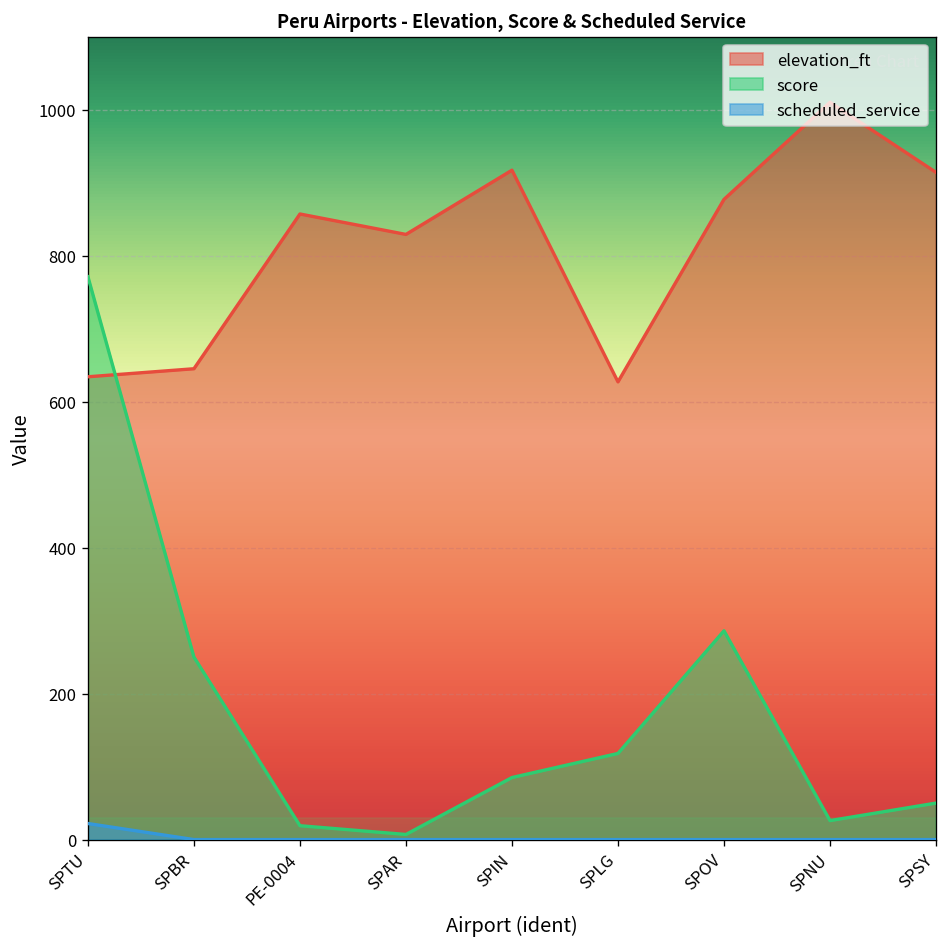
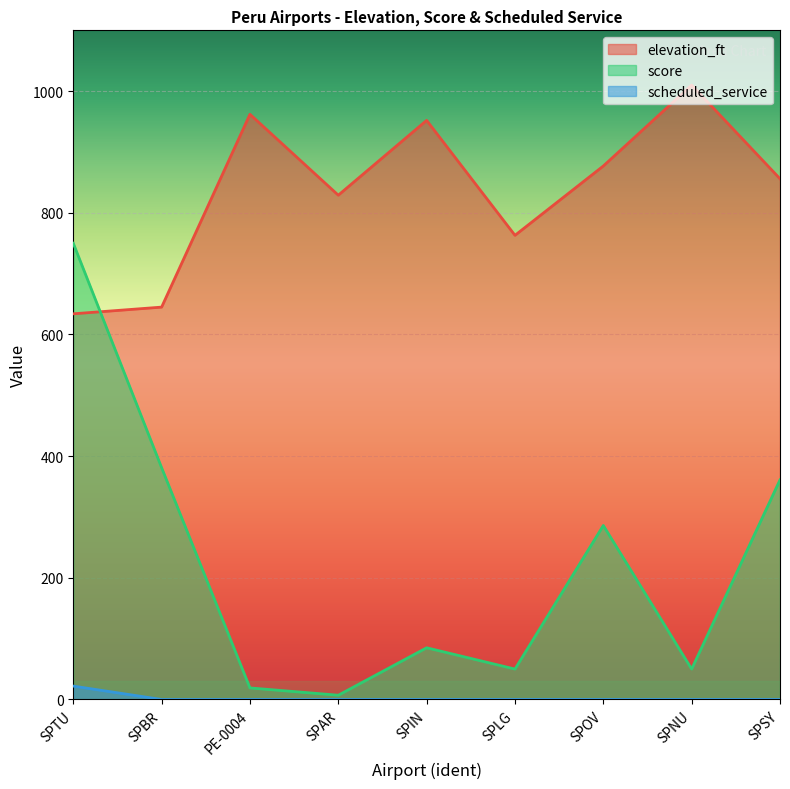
score, SPTU: 770 -> 750
score, SPBR: 250 -> 380
elevation_ft, PE-0004: 860 -> 960
elevation_ft, SPIN: 920 -> 950
elevation_ft, SPLG: 630 -> 760
score, SPLG: 120 -> 50
score, SPNU: 30 -> 50
elevation_ft, SPSY: 910 -> 860
score, SPSY: 50 -> 360
